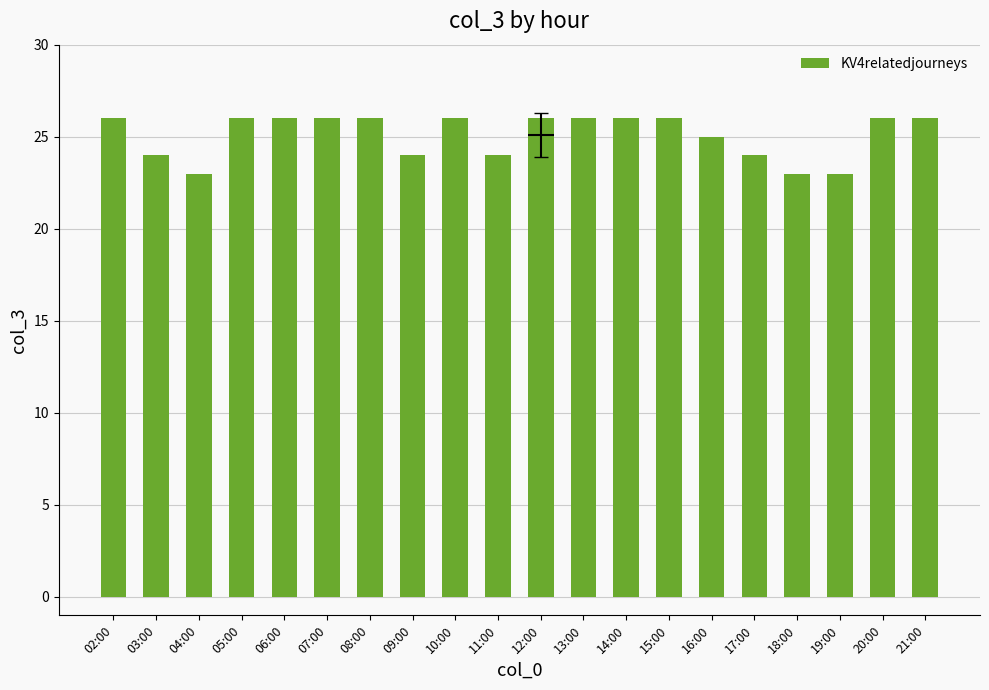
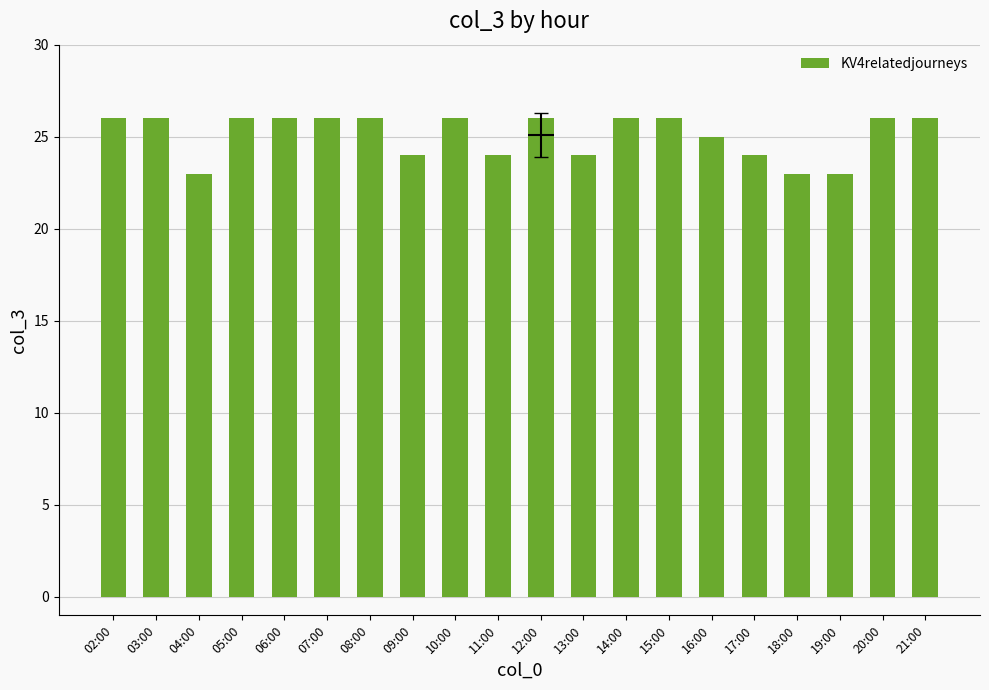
KV4relatedjourneys, 03:00: 24 -> 26
KV4relatedjourneys, 13:00: 26 -> 24
